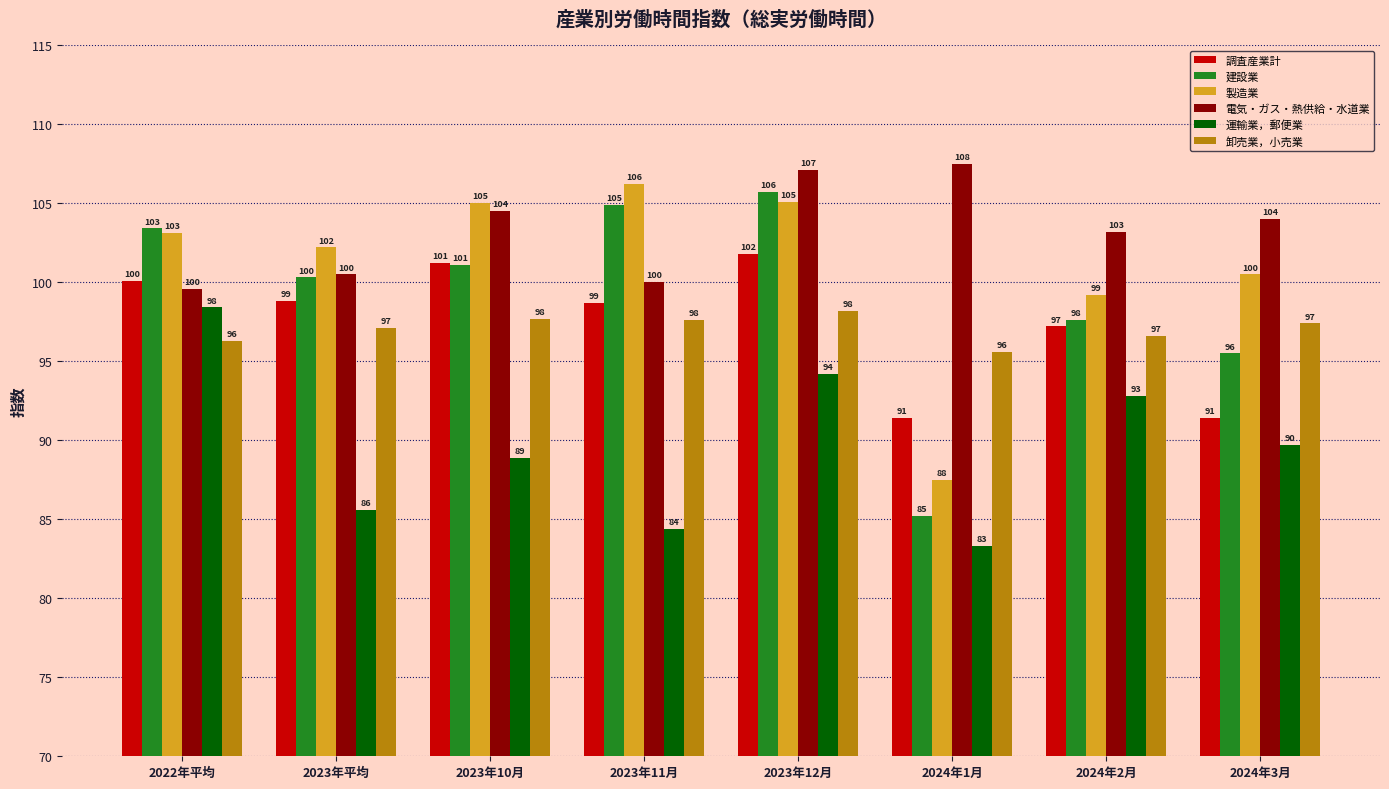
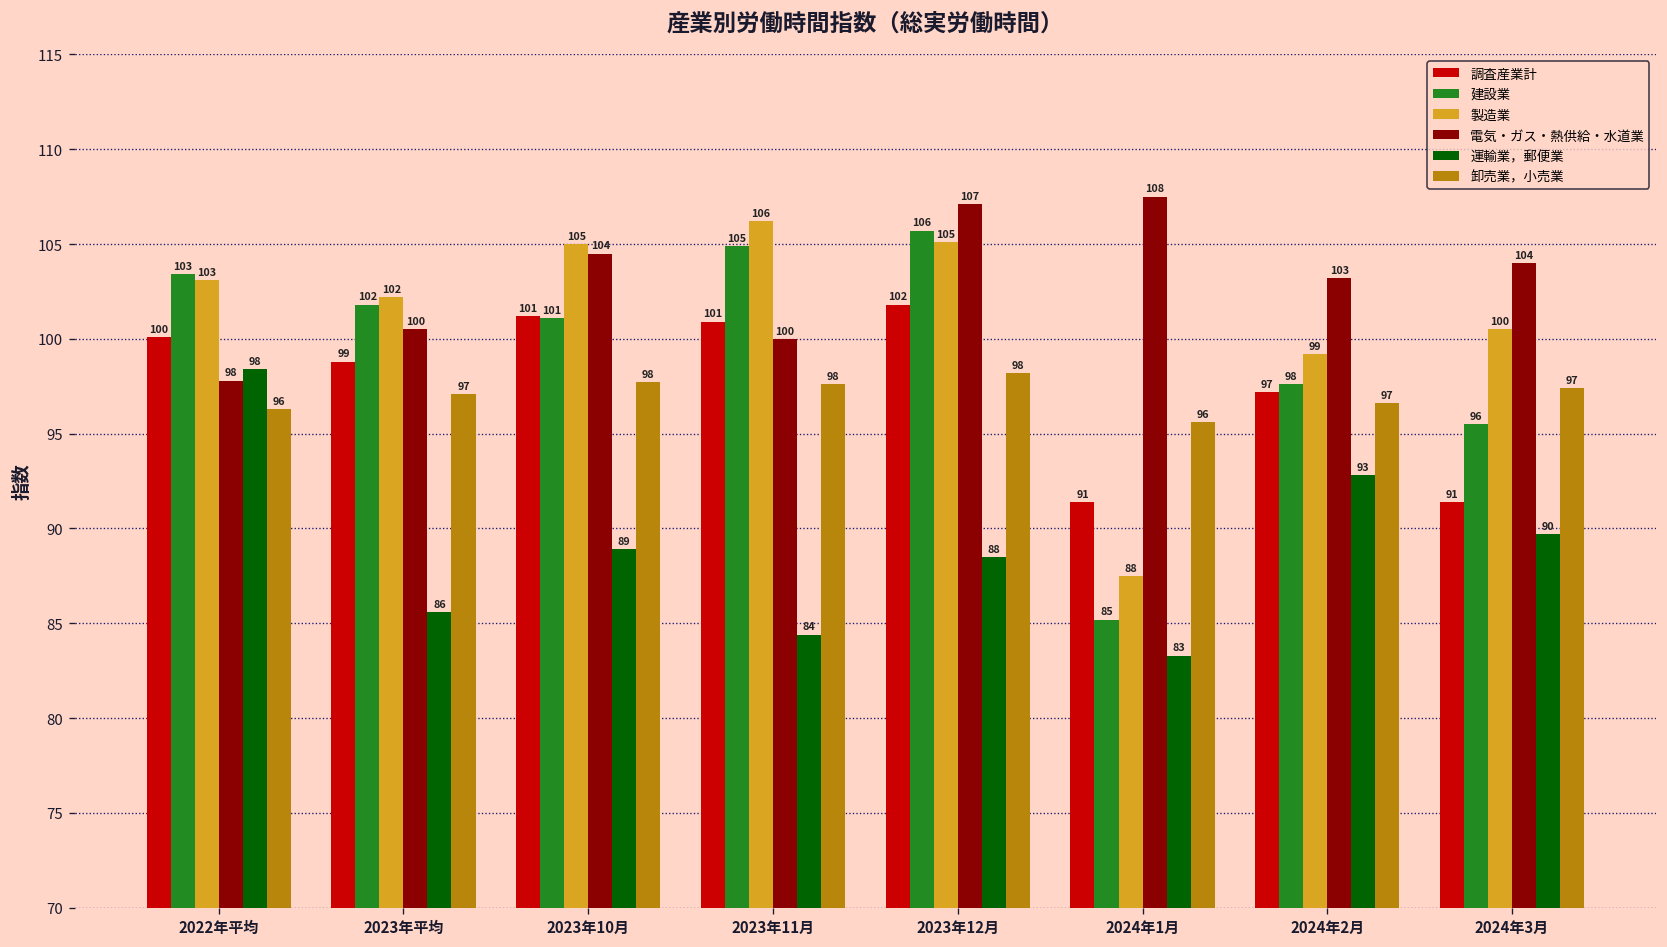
電気・ガス・熱供給・水道業, 2022年平均: 100 -> 98
建設業, 2023年平均: 100 -> 102
調査産業計, 2023年11月: 99 -> 101
運輸業，郵便業, 2023年12月: 94 -> 88
